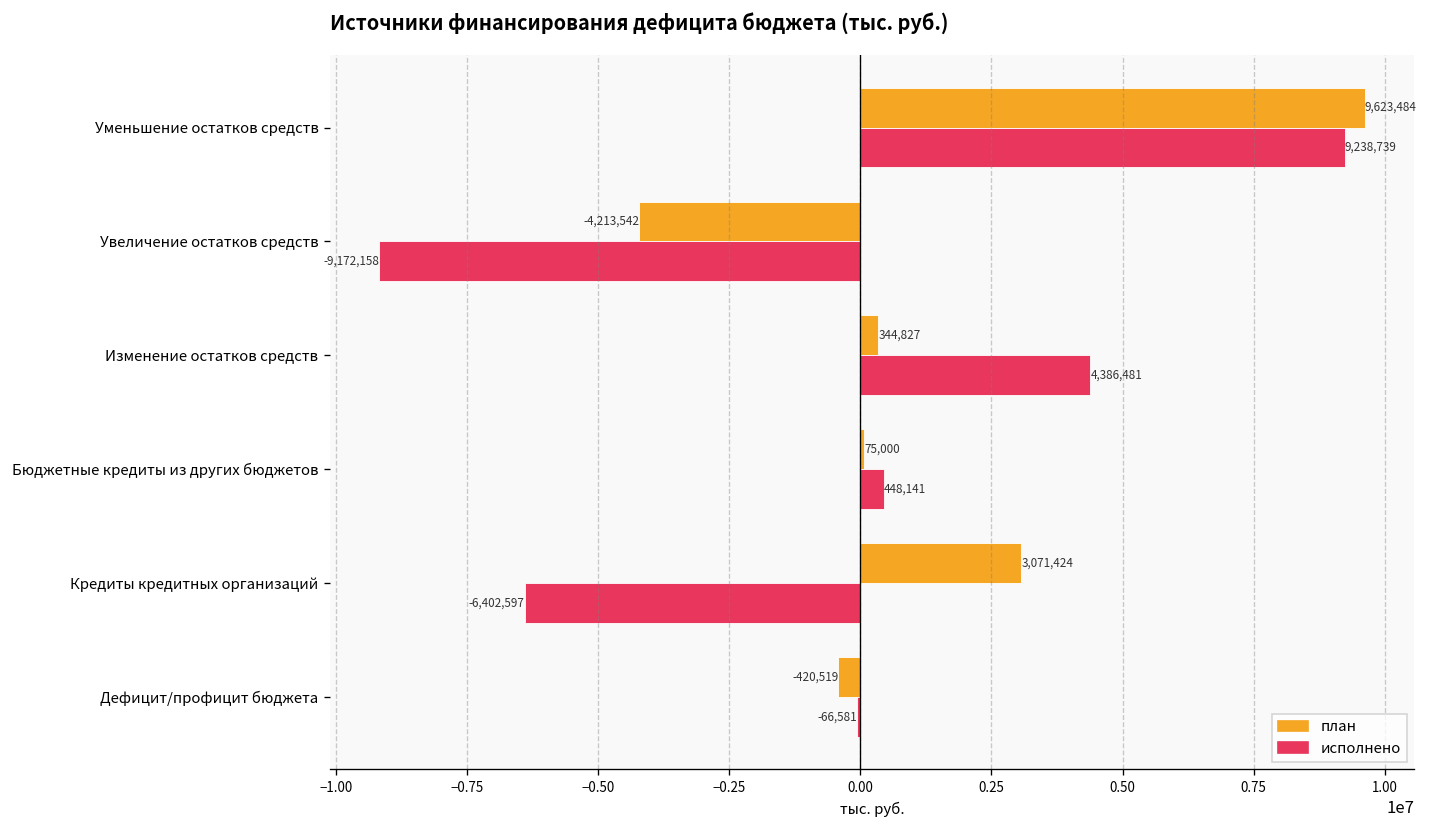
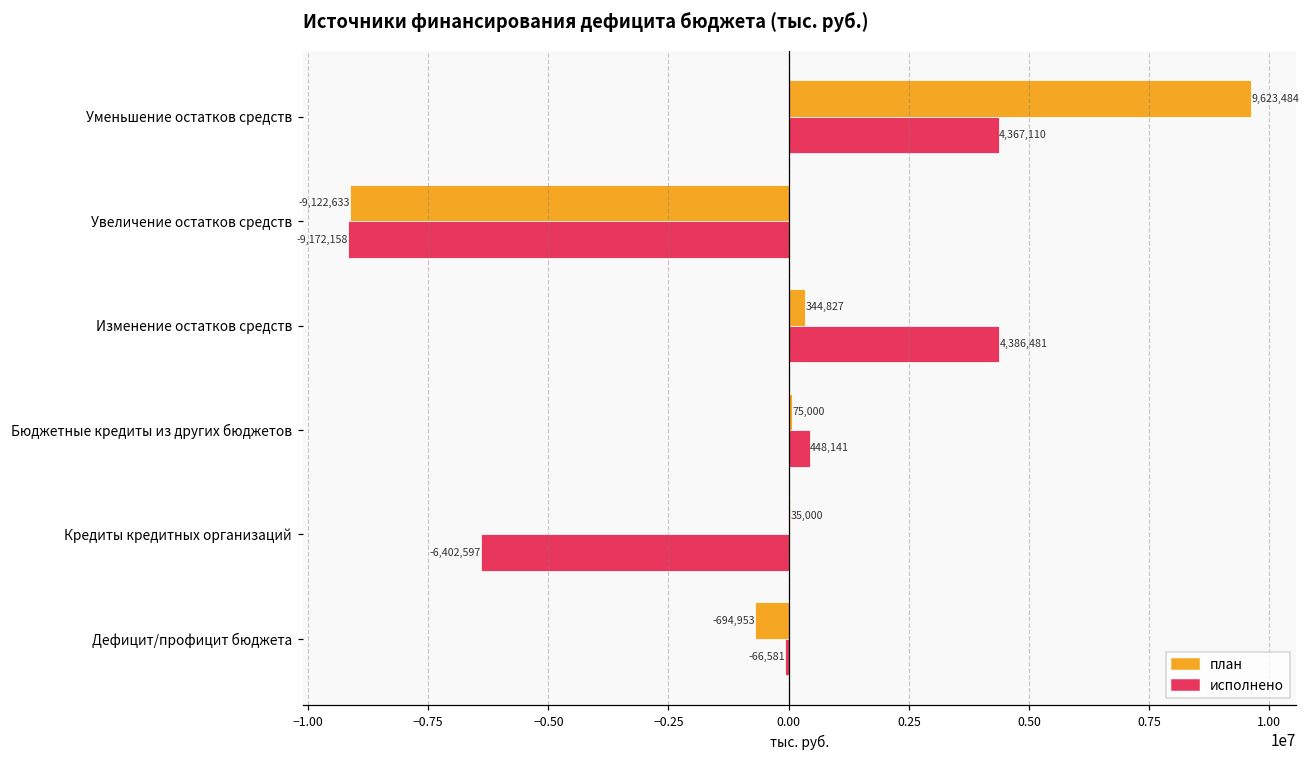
исполнено, Уменьшение остатков средств: 9,238,739 -> 4,367,110
план, Увеличение остатков средств: -4,213,542 -> -9,122,633
план, Кредиты кредитных организаций: 3,071,424 -> 35,000
план, Дефицит/профицит бюджета: -420,519 -> -694,953
